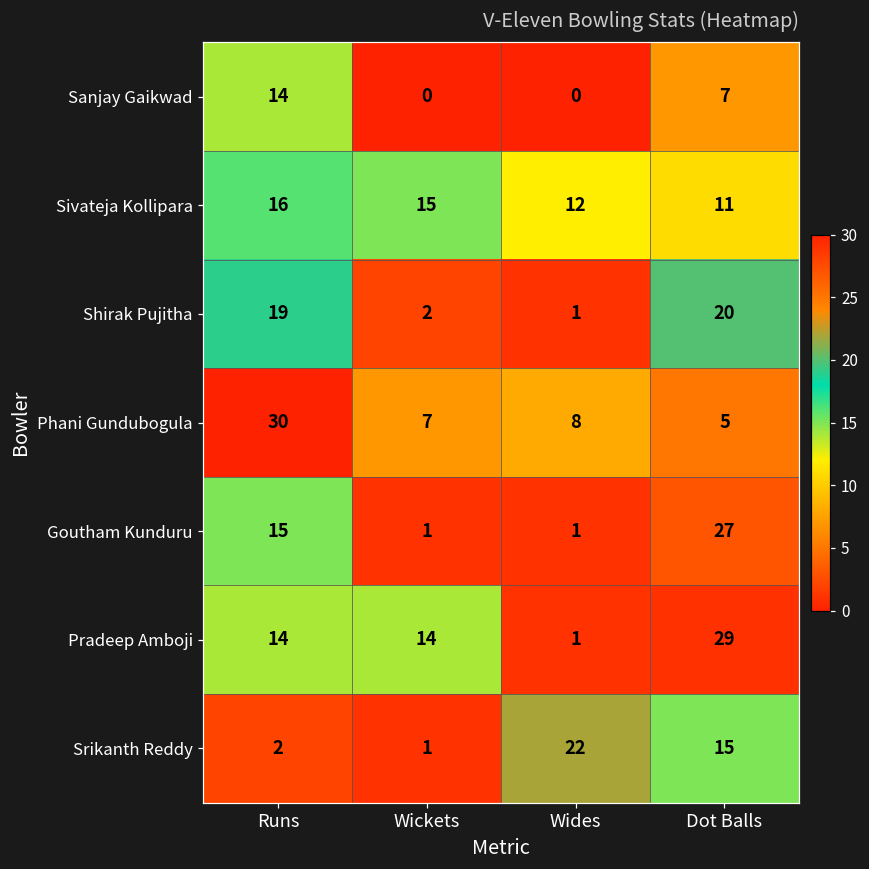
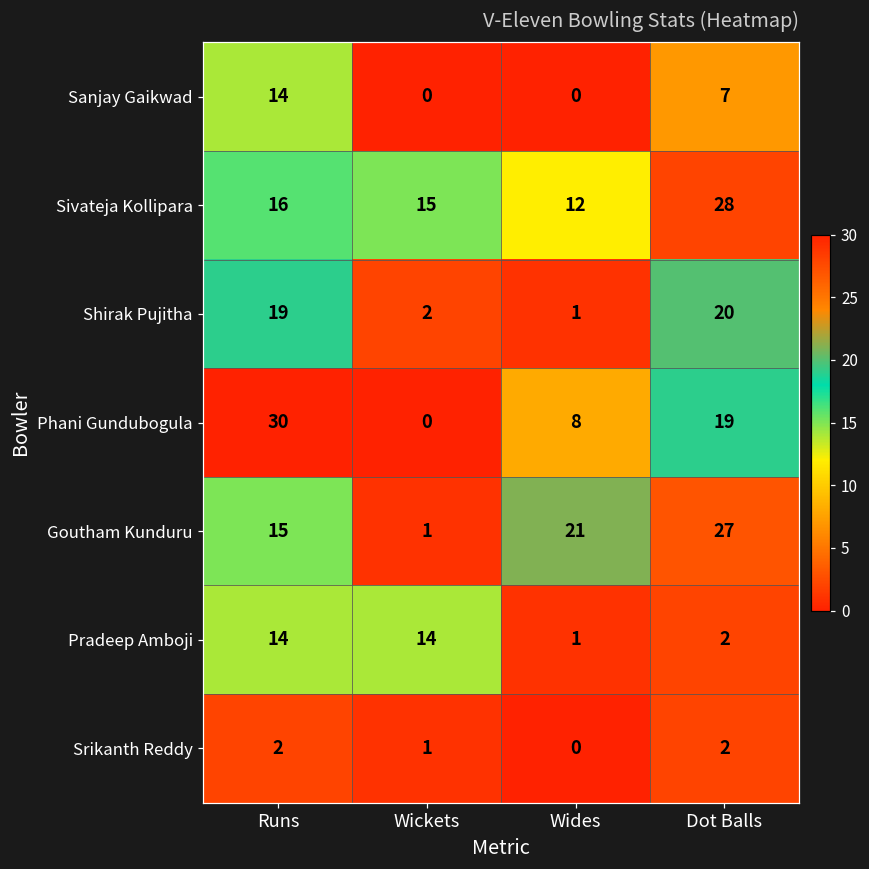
Sivateja Kollipara, Dot Balls: 11 -> 28
Phani Gundubogula, Wickets: 7 -> 0
Phani Gundubogula, Dot Balls: 5 -> 19
Goutham Kunduru, Wides: 1 -> 21
Pradeep Amboji, Dot Balls: 29 -> 2
Srikanth Reddy, Wides: 22 -> 0
Srikanth Reddy, Dot Balls: 15 -> 2
